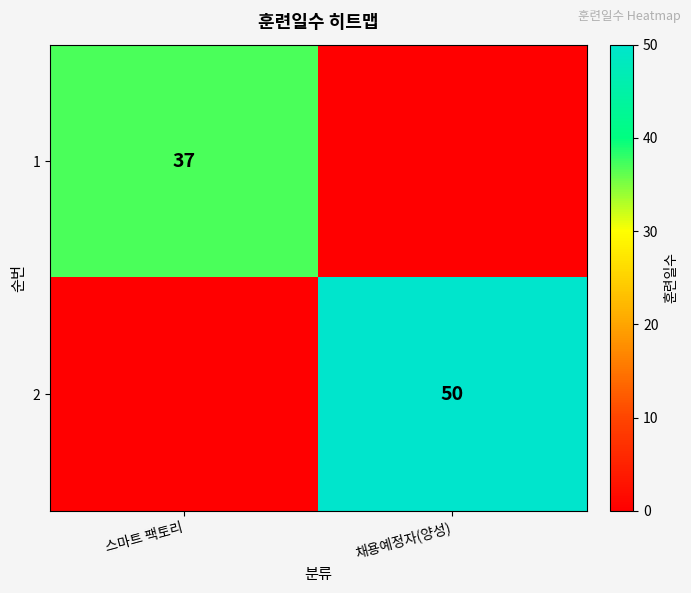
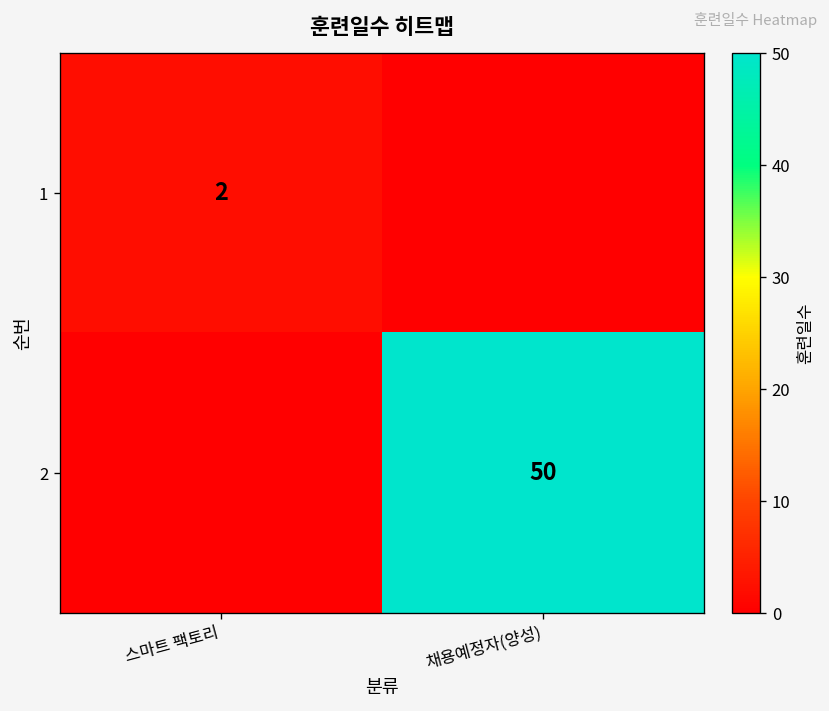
1, 스마트 팩토리: 37 -> 2
